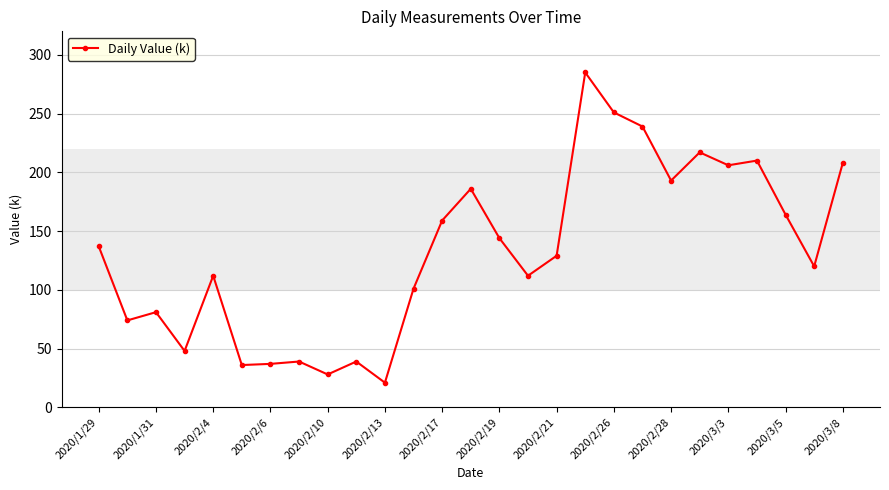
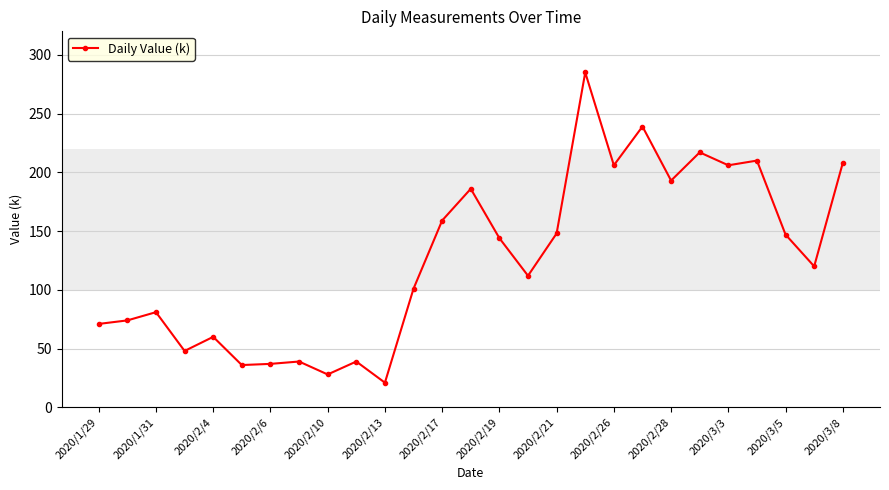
2020/1/29: 137 -> 71
2020/2/4: 112 -> 60
2020/2/21: 129 -> 148
2020/2/26: 251 -> 206
2020/3/5: 164 -> 147
